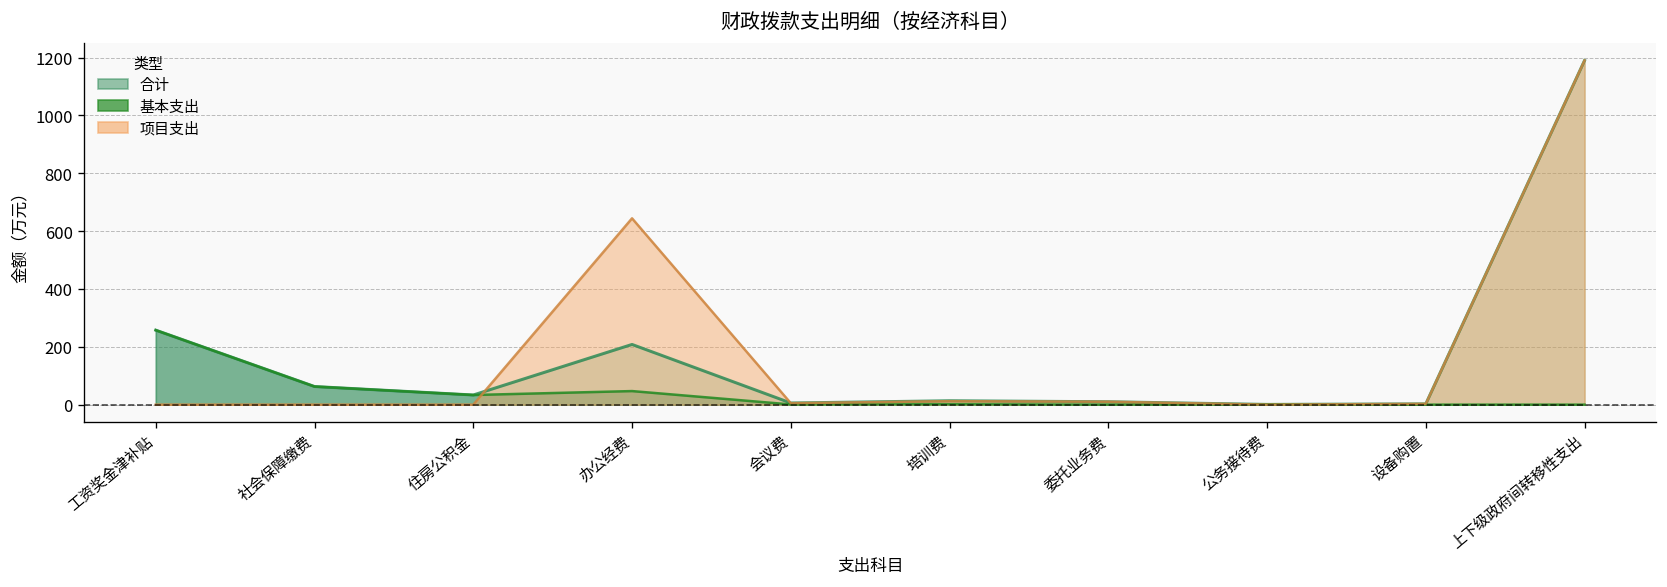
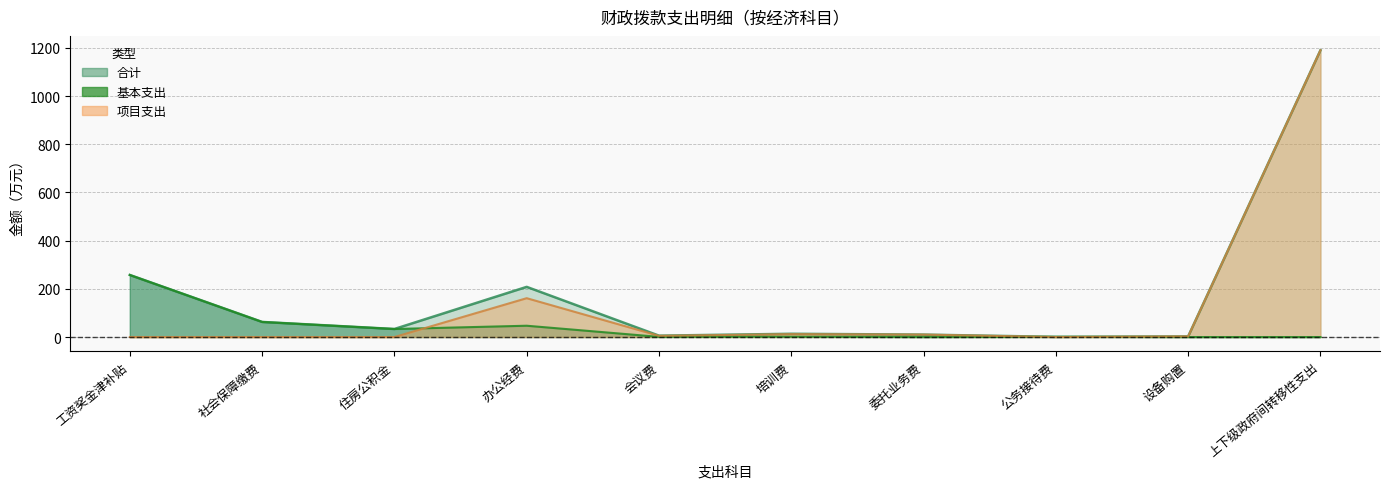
项目支出, 办公经费: 640 -> 160
